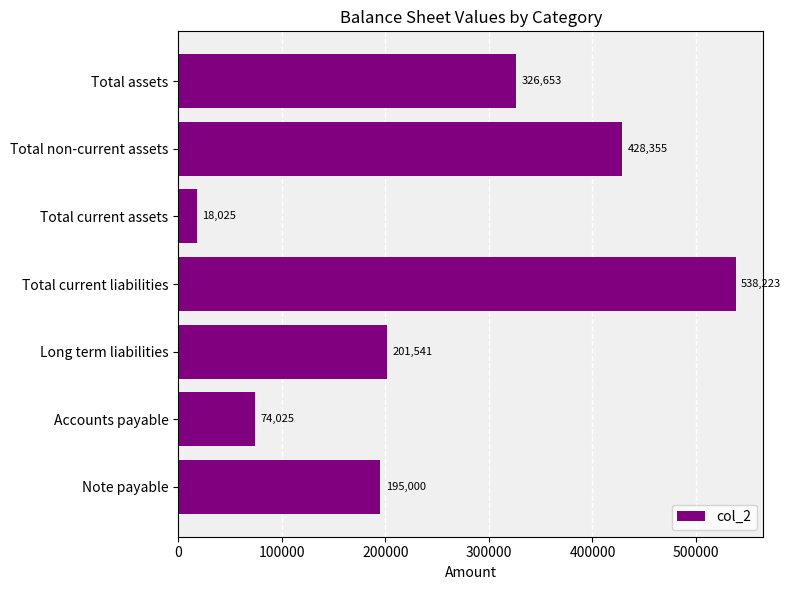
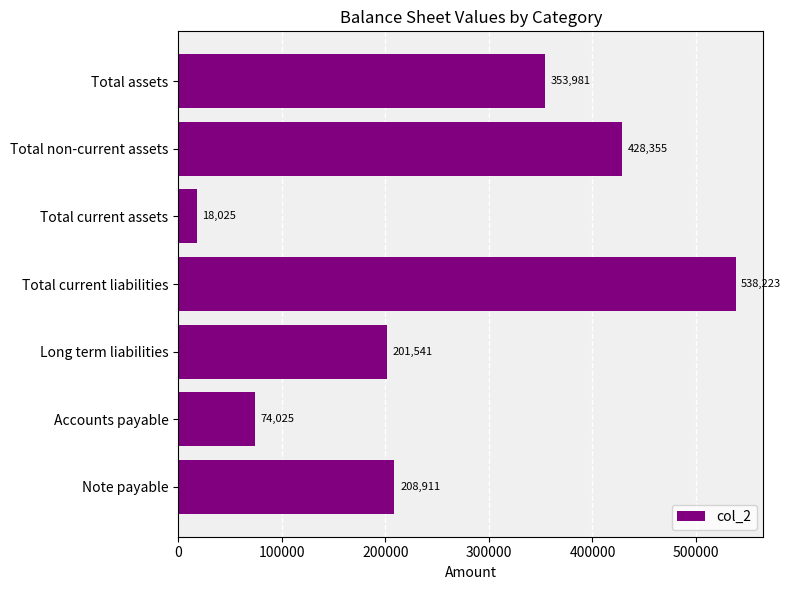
Total assets: 326,653 -> 353,981
Note payable: 195,000 -> 208,911
